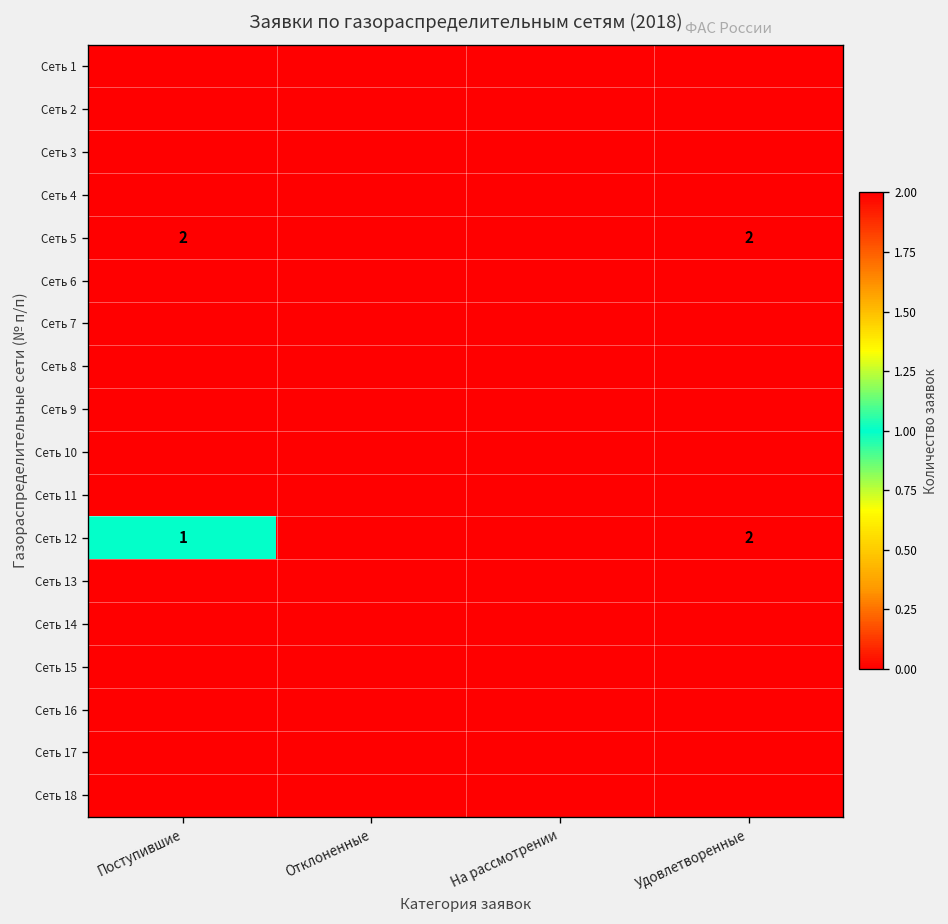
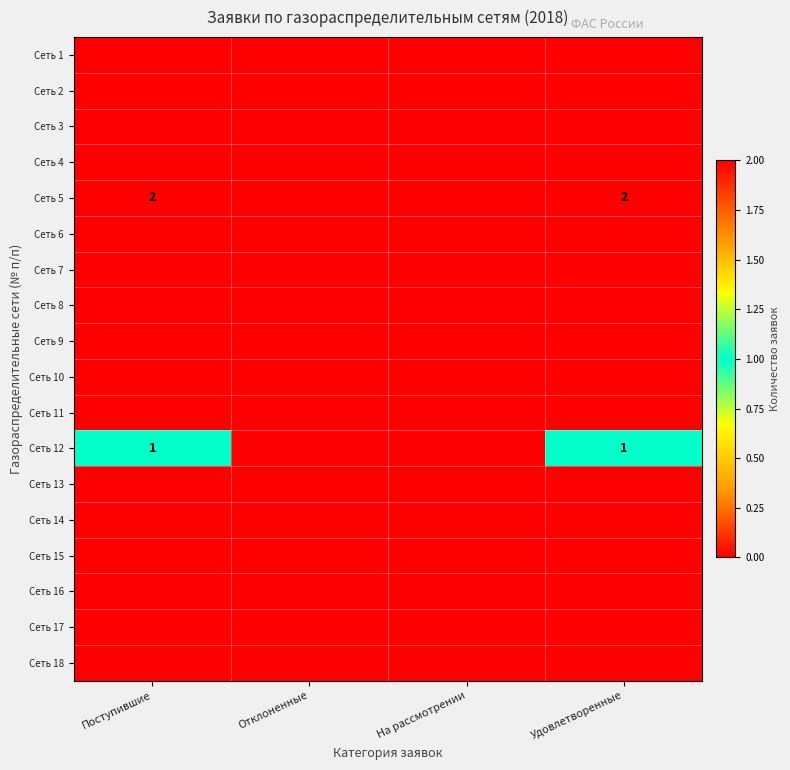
Сеть 12, Удовлетворенные: 2 -> 1
